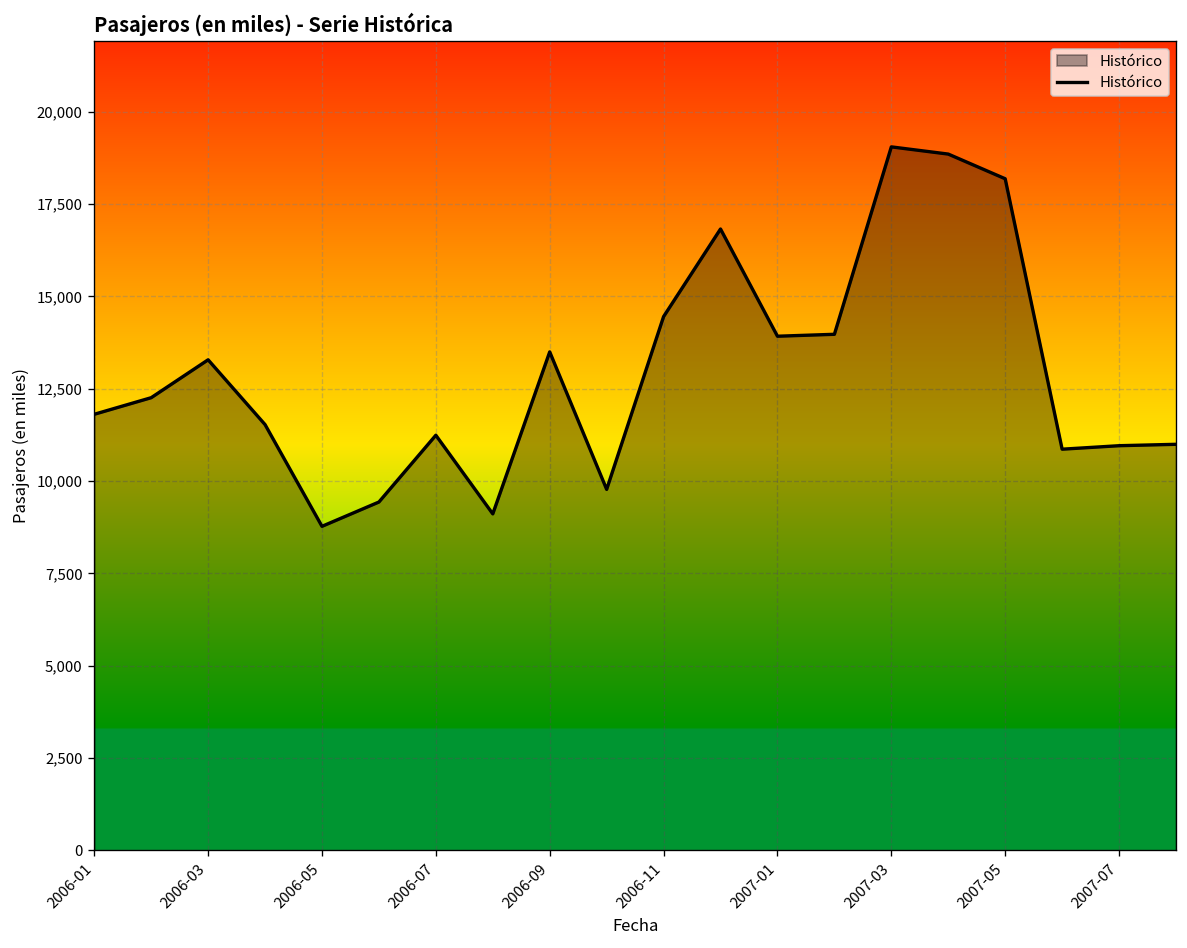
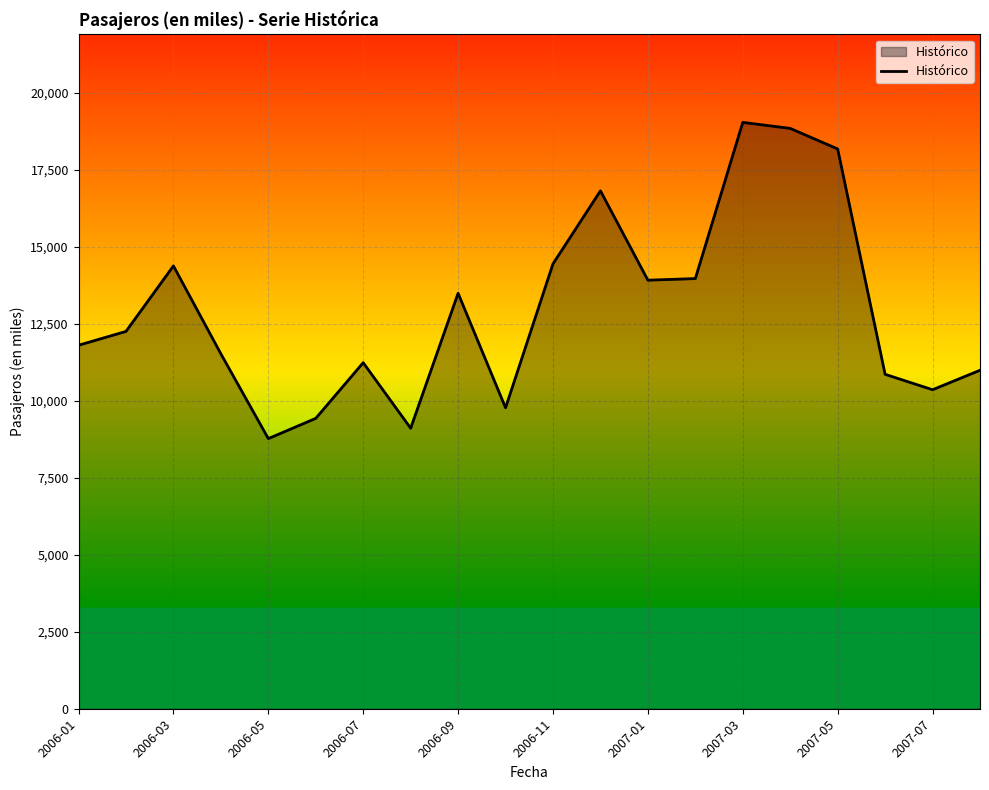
2006-03: 13,300 -> 14,400
2007-07: 11,000 -> 10,400
